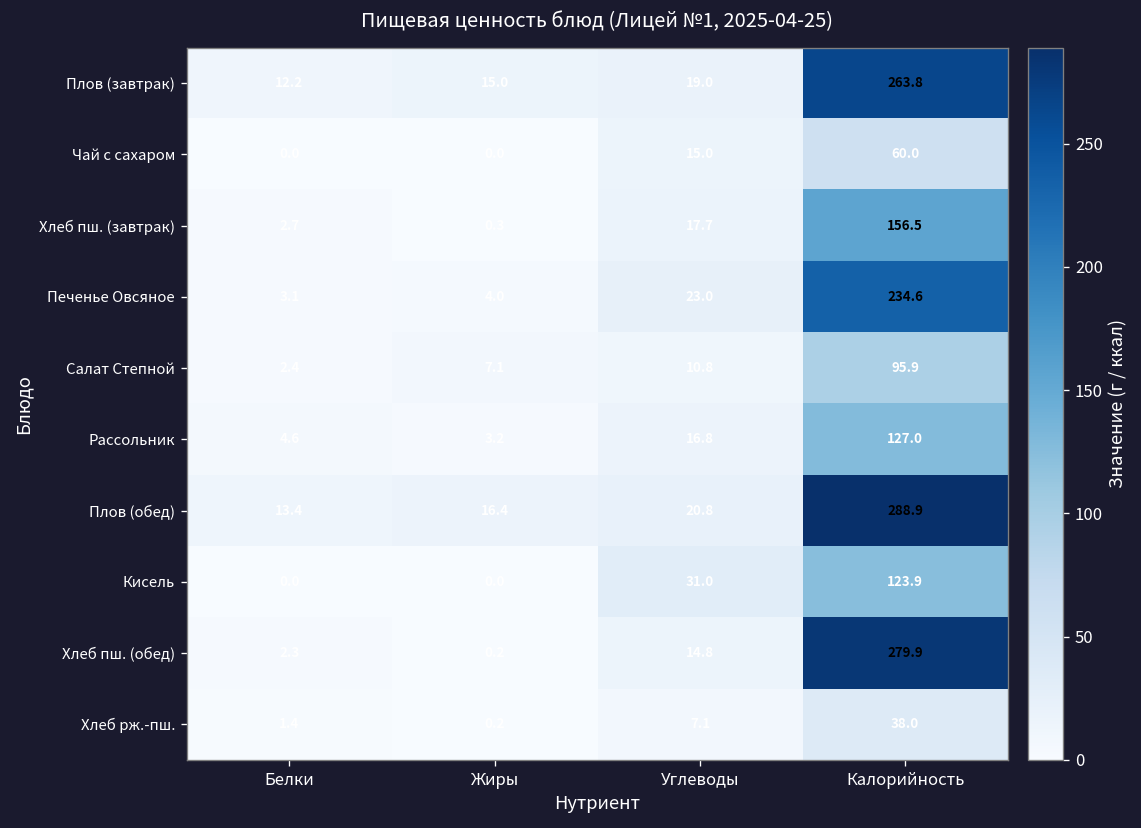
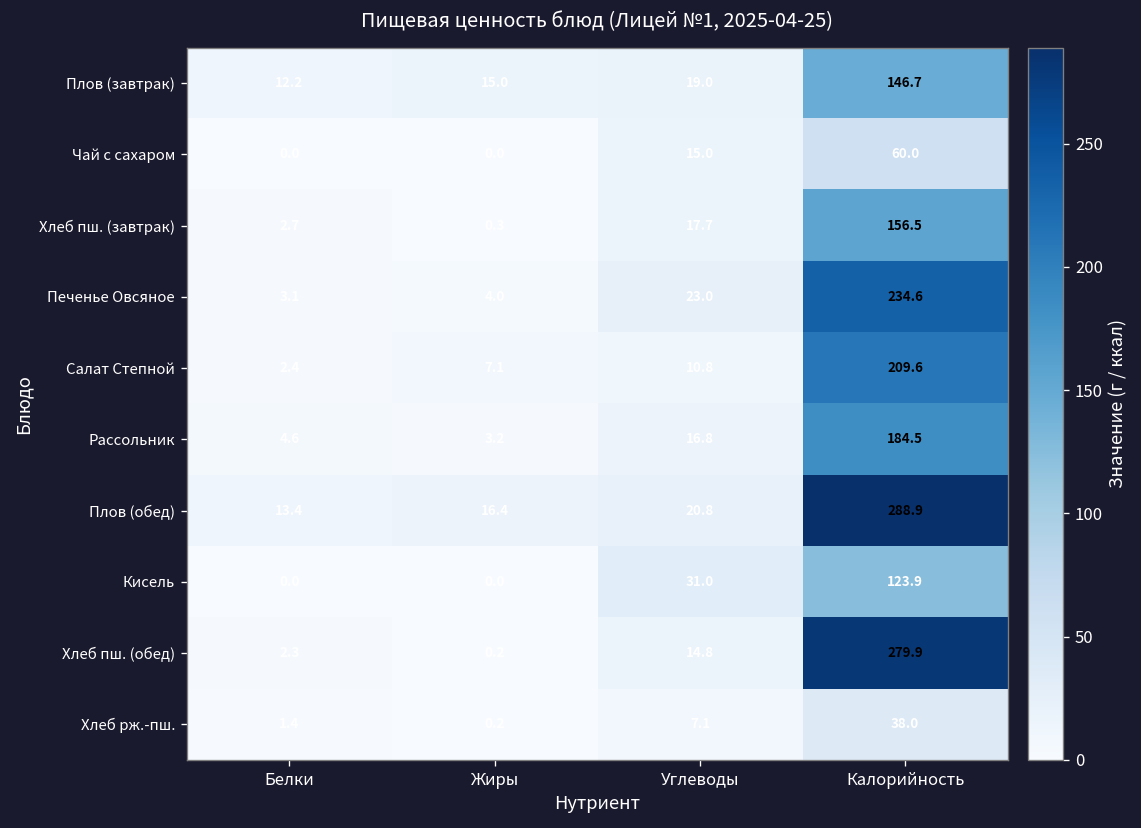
Плов (завтрак), Калорийность: 263.8 -> 146.7
Салат Степной, Калорийность: 95.9 -> 209.6
Рассольник, Калорийность: 127.0 -> 184.5
